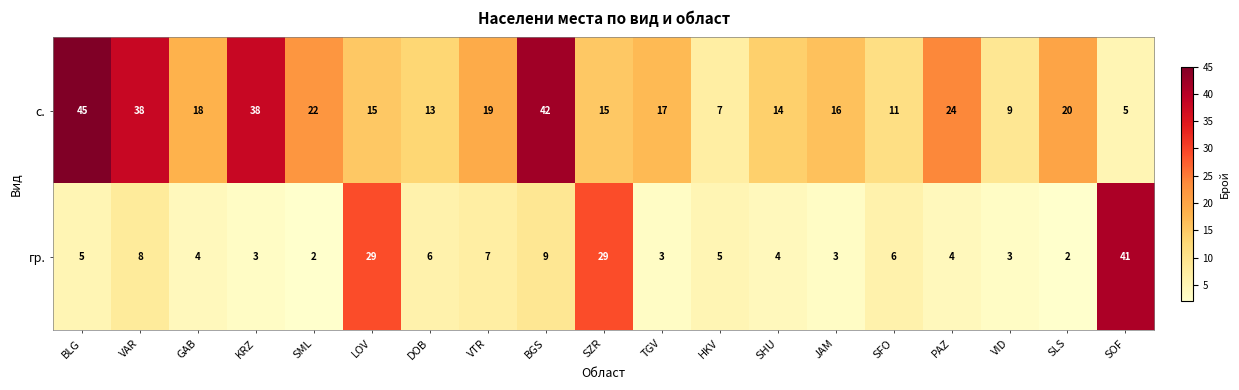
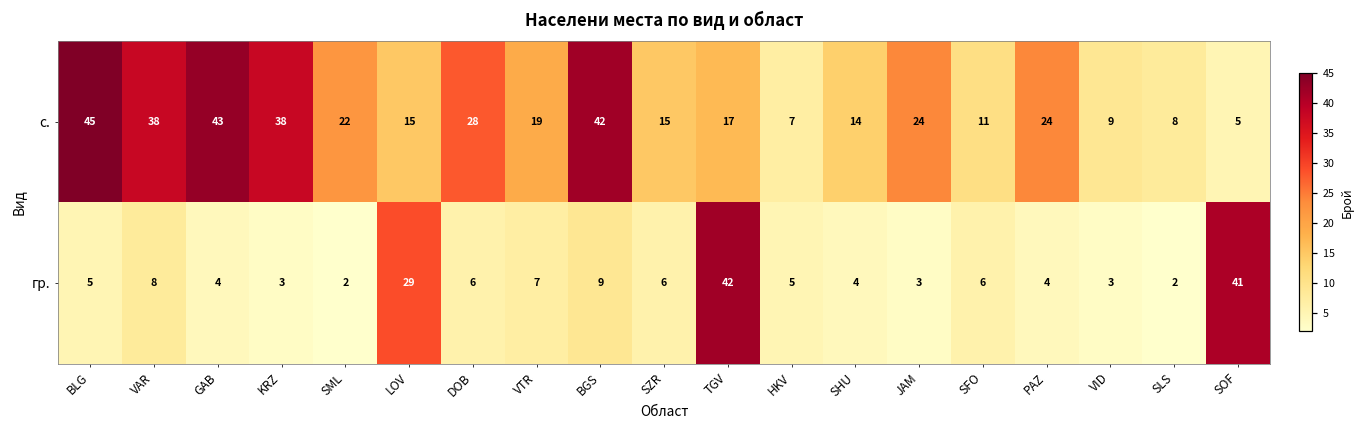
с., GAB: 18 -> 43
с., DOB: 13 -> 28
с., JAM: 16 -> 24
с., SLS: 20 -> 8
гр., SZR: 29 -> 6
гр., TGV: 3 -> 42
